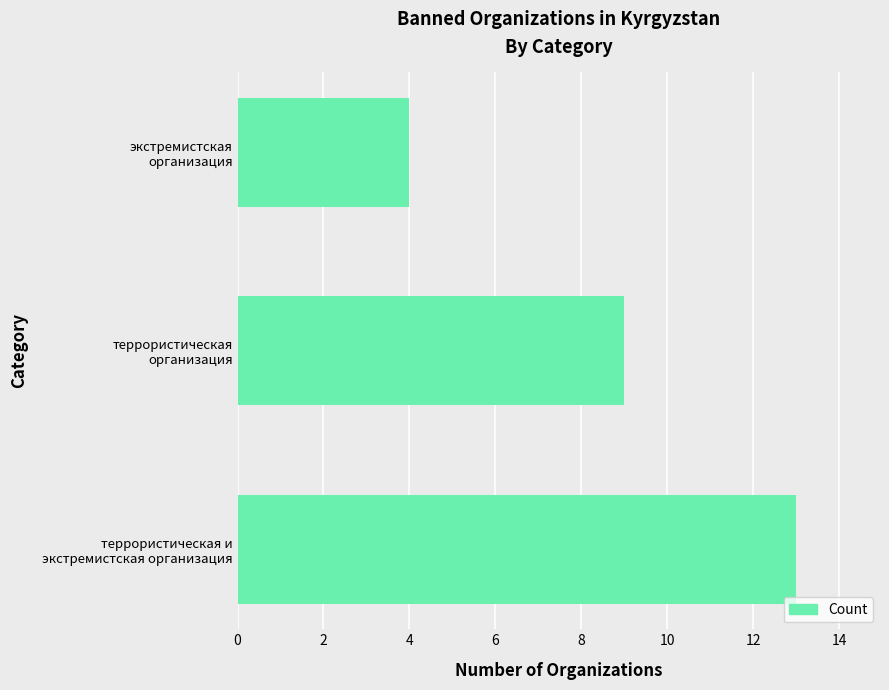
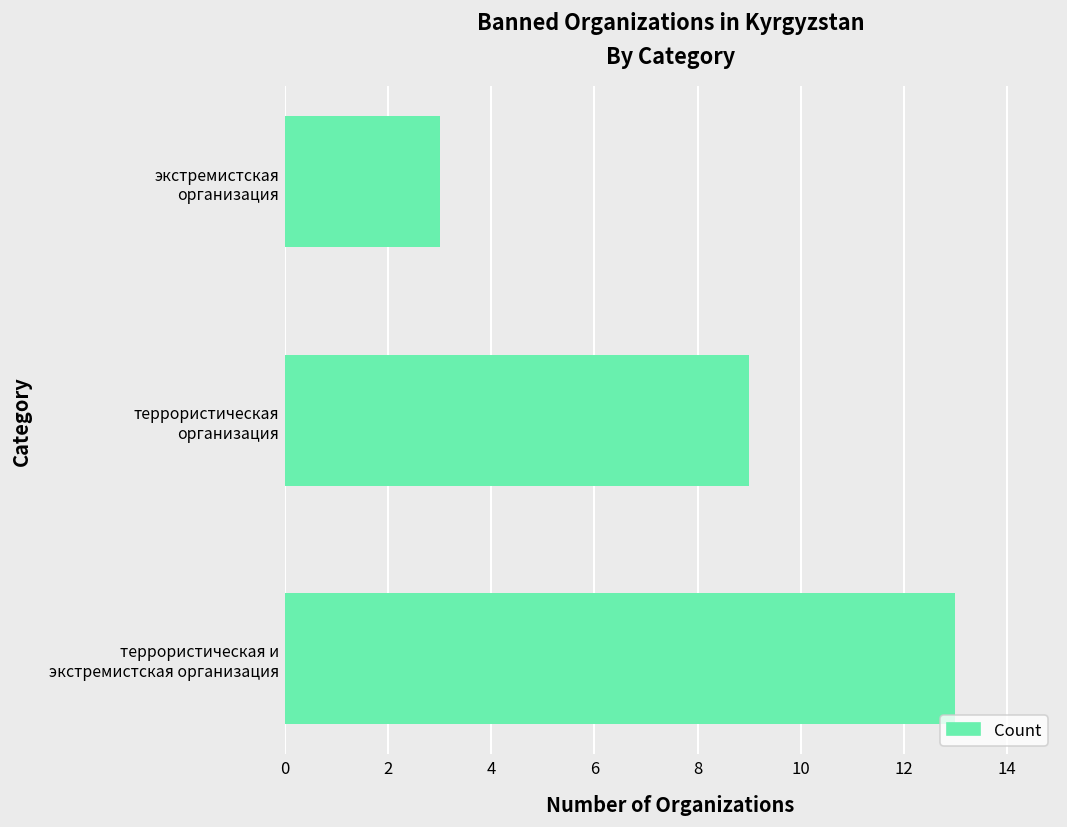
экстремистская организация: 4 -> 3
